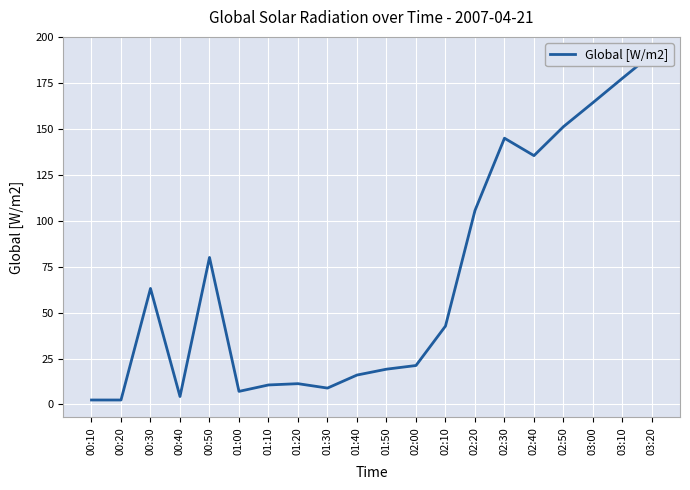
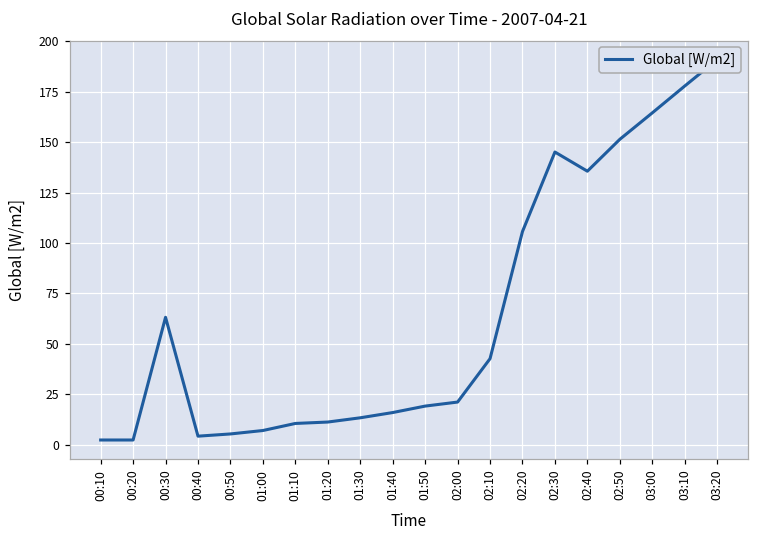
00:50: 80 -> 5
01:30: 9 -> 13
